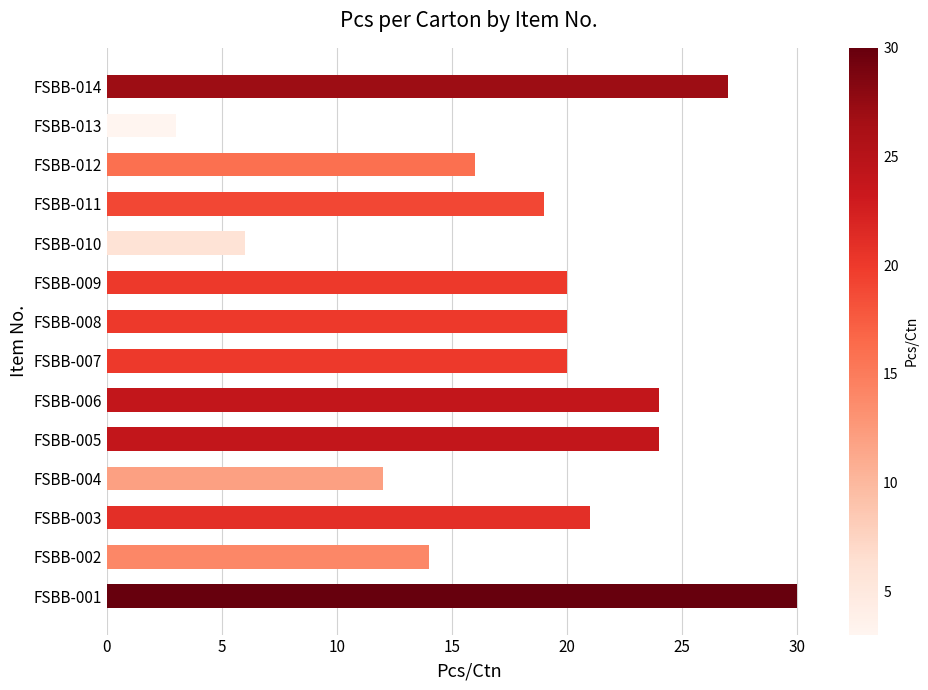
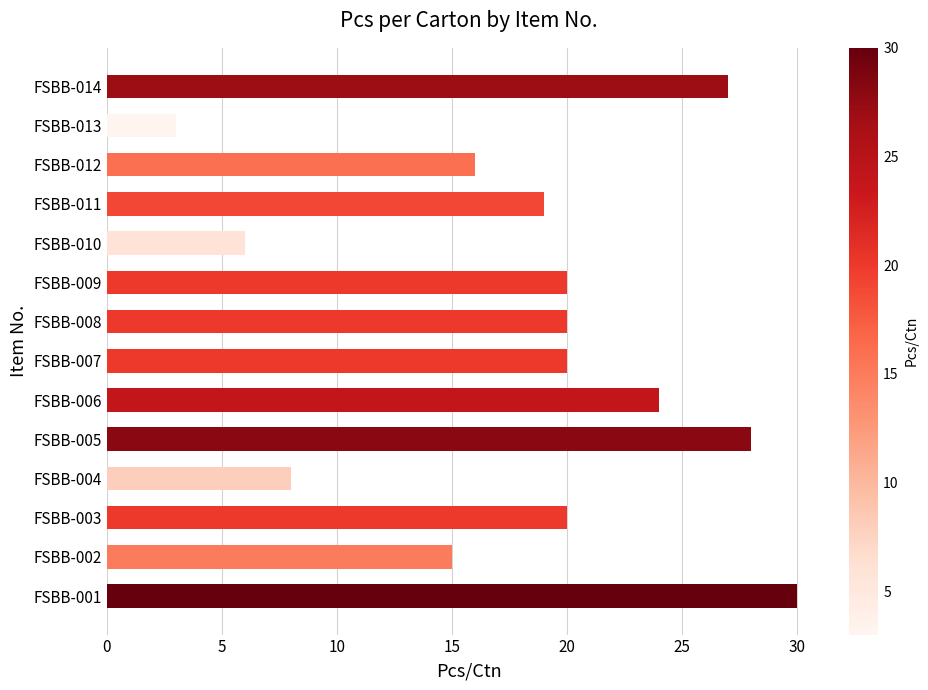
FSBB-005: 24 -> 28
FSBB-004: 12 -> 8
FSBB-003: 21 -> 20
FSBB-002: 14 -> 15
